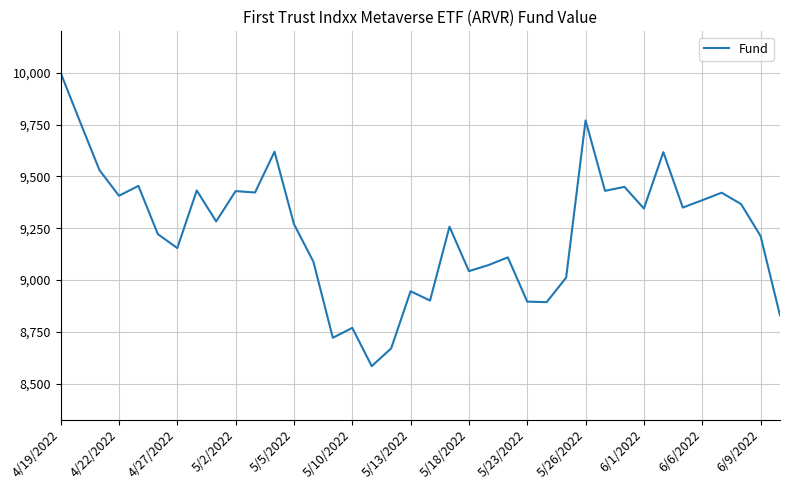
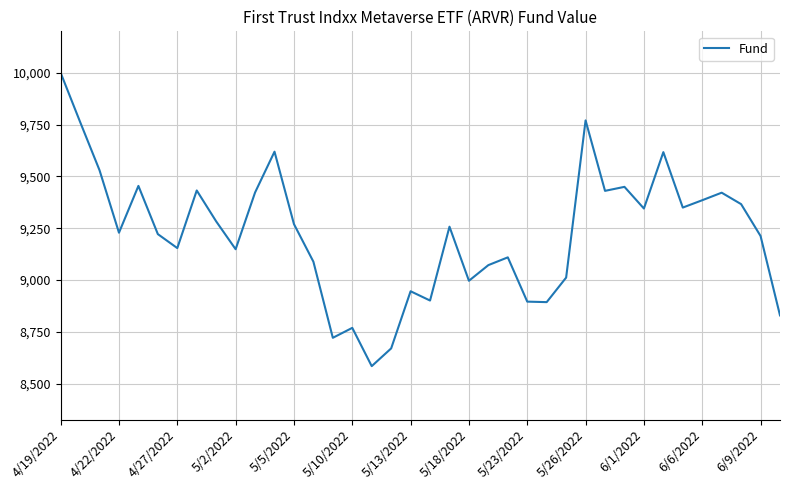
4/22/2022: 9,410 -> 9,230
5/2/2022: 9,430 -> 9,150
5/18/2022: 9,040 -> 9,000
